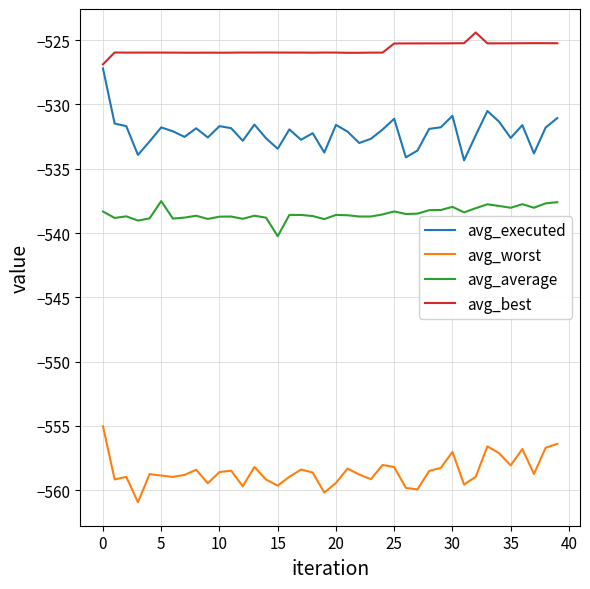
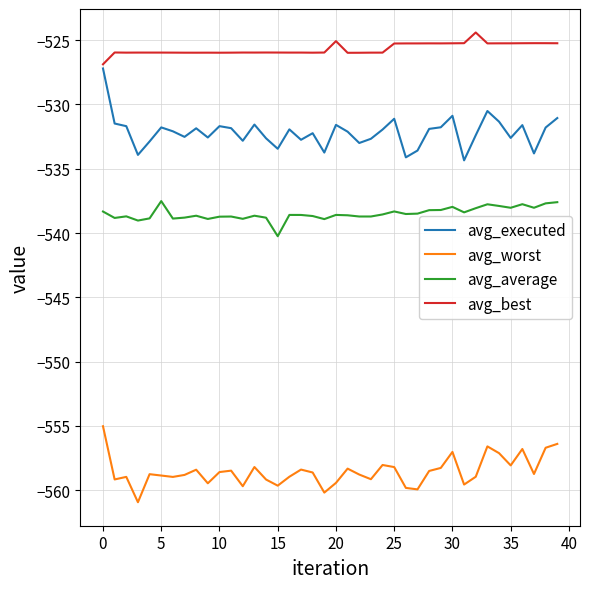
avg_best, 20: -526.0 -> -525.1
